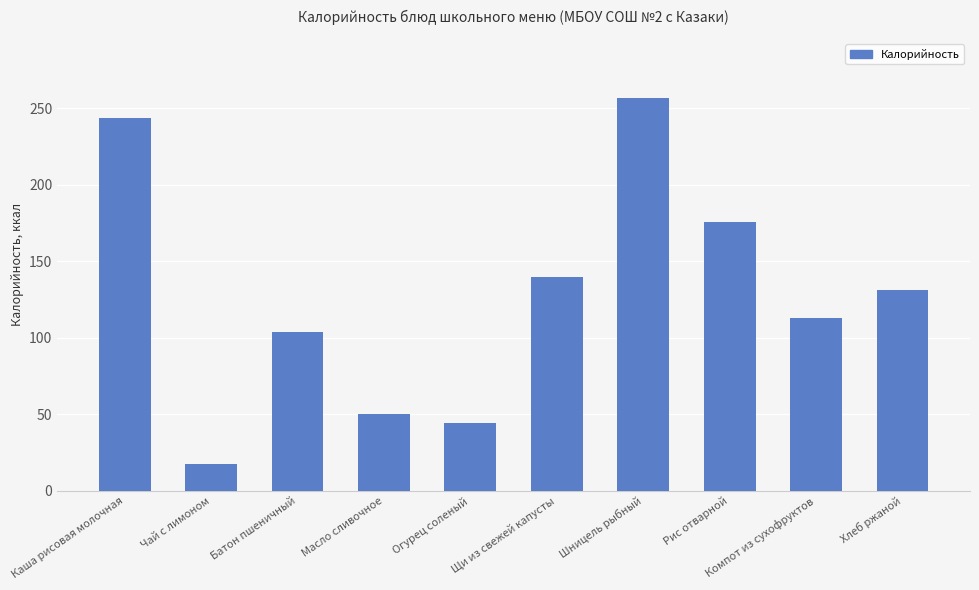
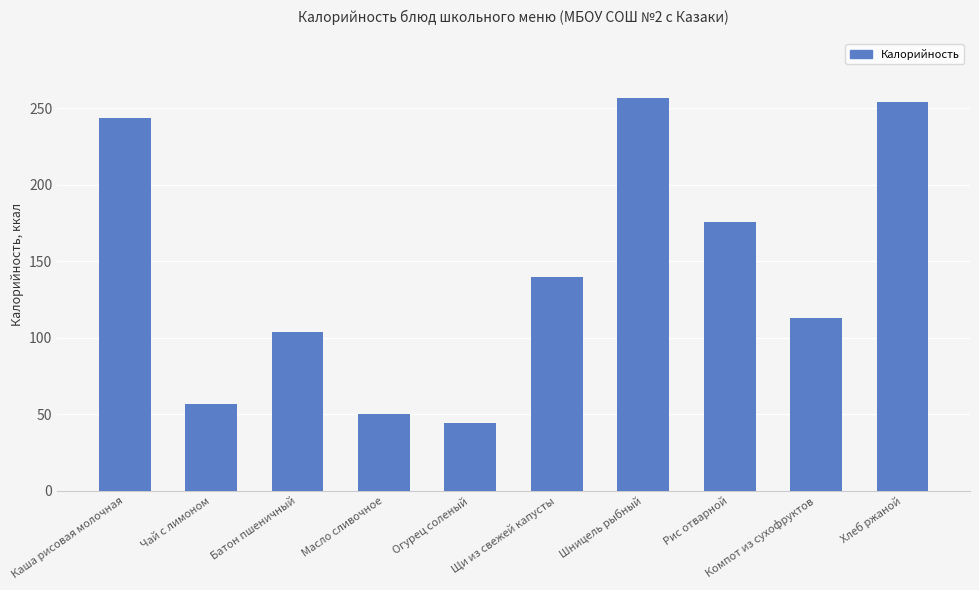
Чай с лимоном: 18 -> 57
Хлеб ржаной: 131 -> 254
